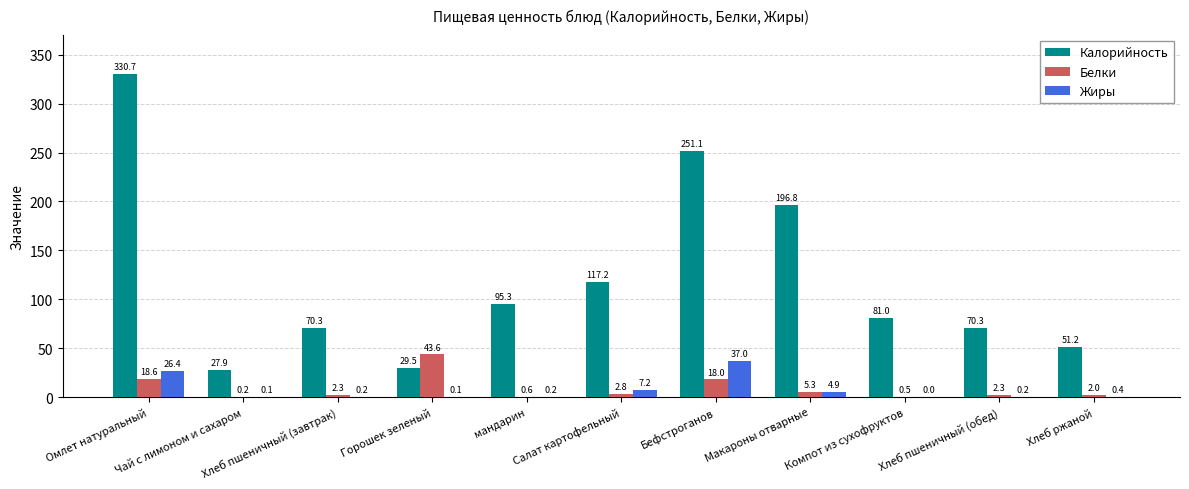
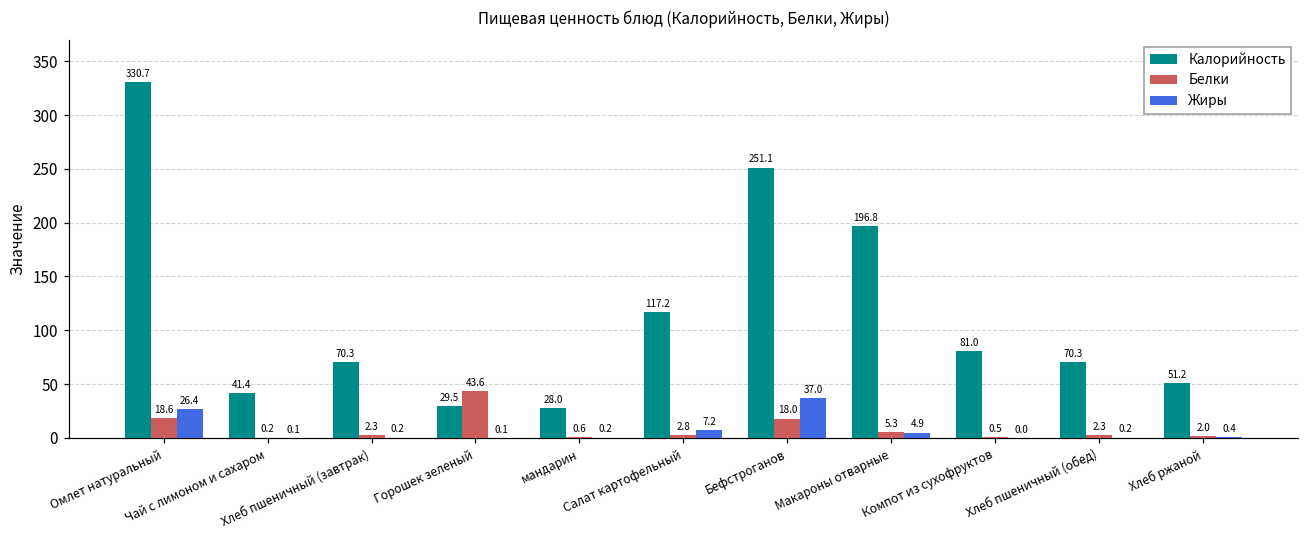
Калорийность, Чай с лимоном и сахаром: 27.9 -> 41.4
Калорийность, мандарин: 95.3 -> 28.0
